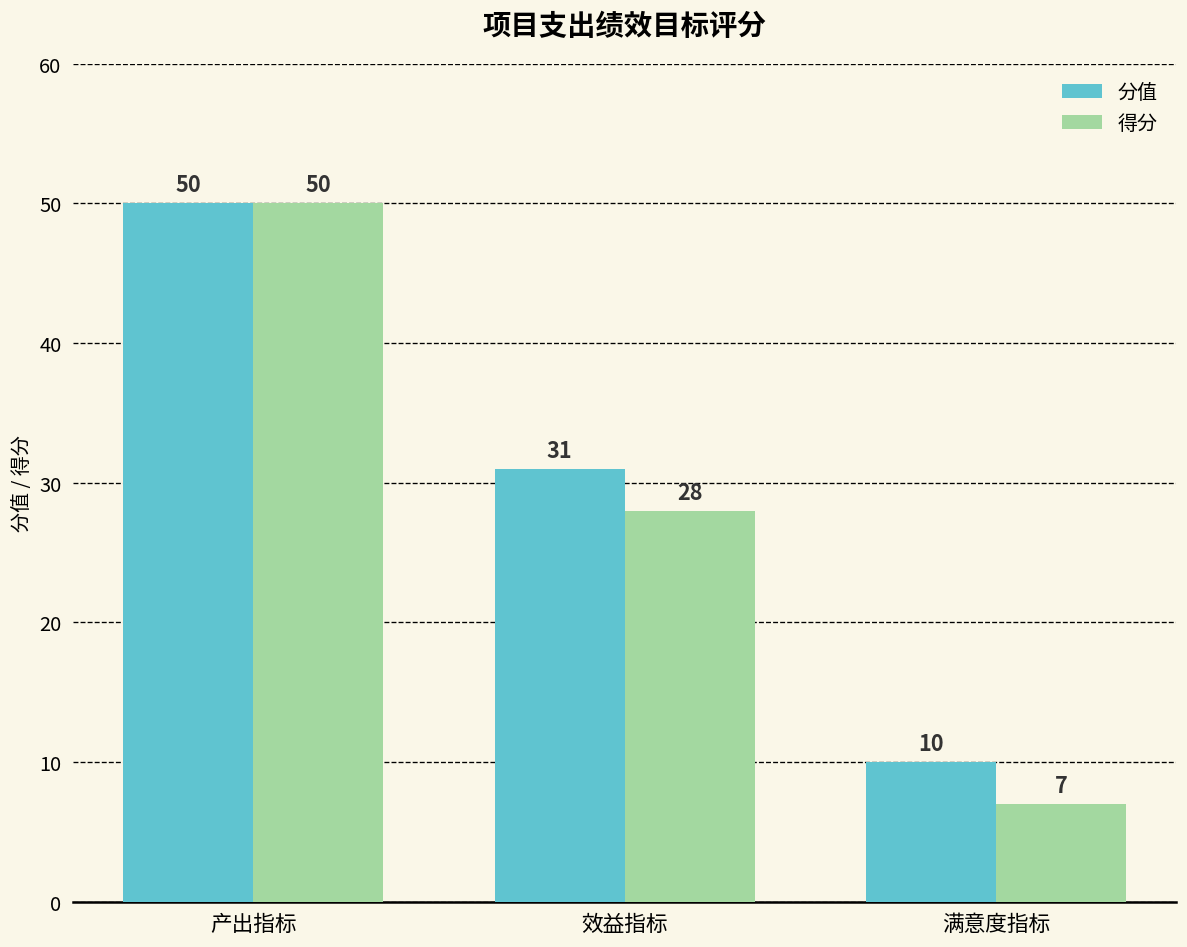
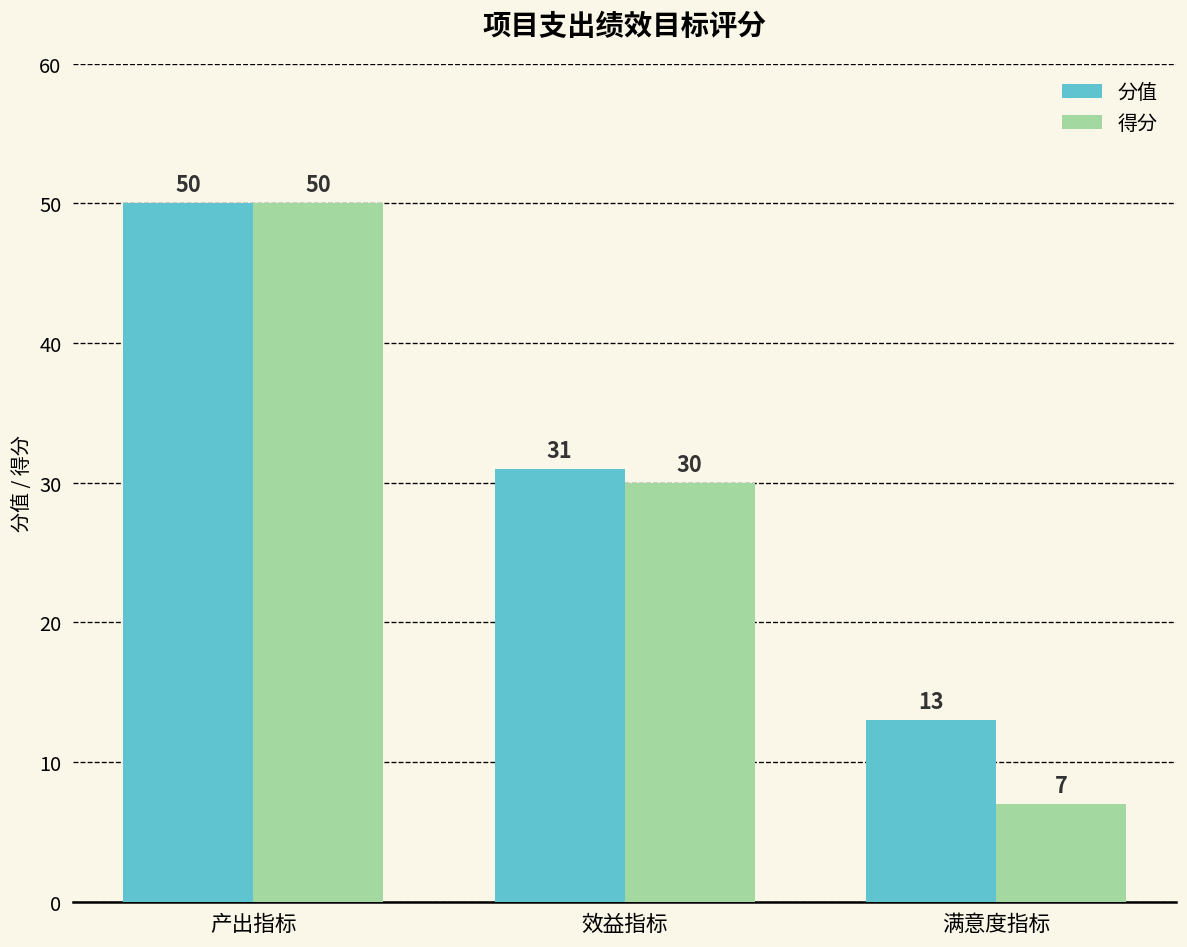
得分, 效益指标: 28 -> 30
分值, 满意度指标: 10 -> 13
